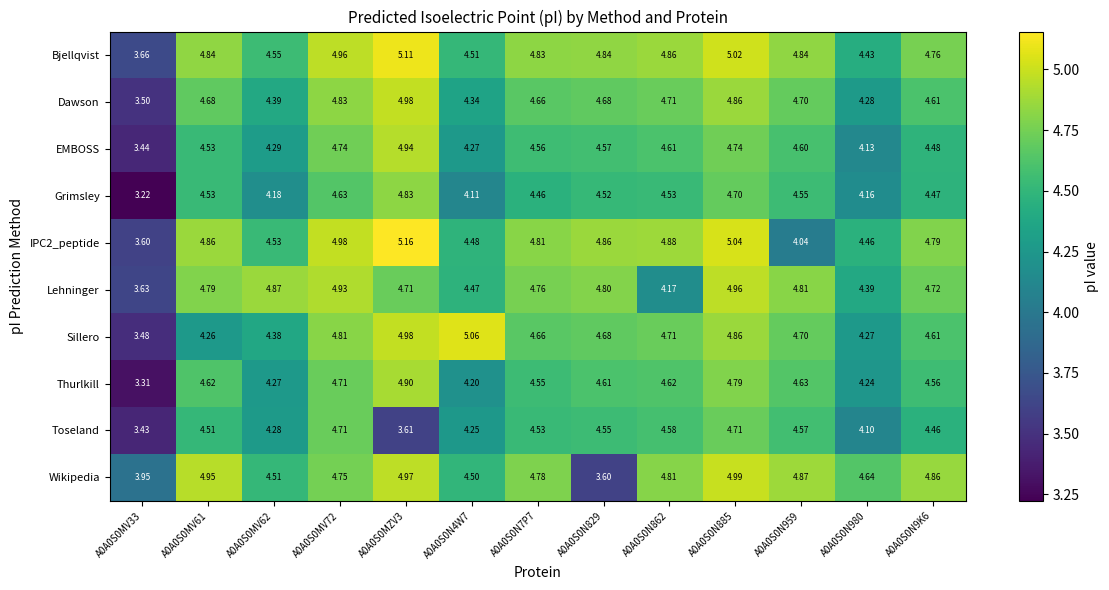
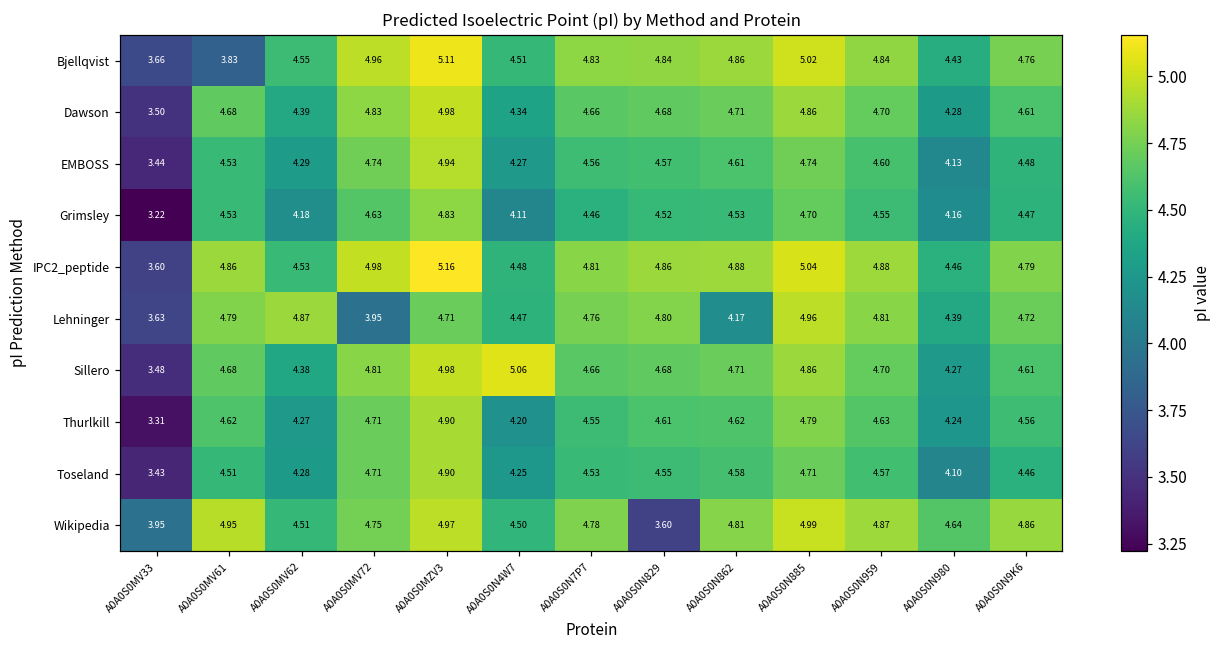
Bjellqvist, A0A0S0MV61: 4.84 -> 3.83
IPC2_peptide, A0A0S0N959: 4.04 -> 4.88
Lehninger, A0A0S0MV72: 4.93 -> 3.95
Sillero, A0A0S0MV61: 4.26 -> 4.68
Toseland, A0A0S0MZV3: 3.61 -> 4.90
